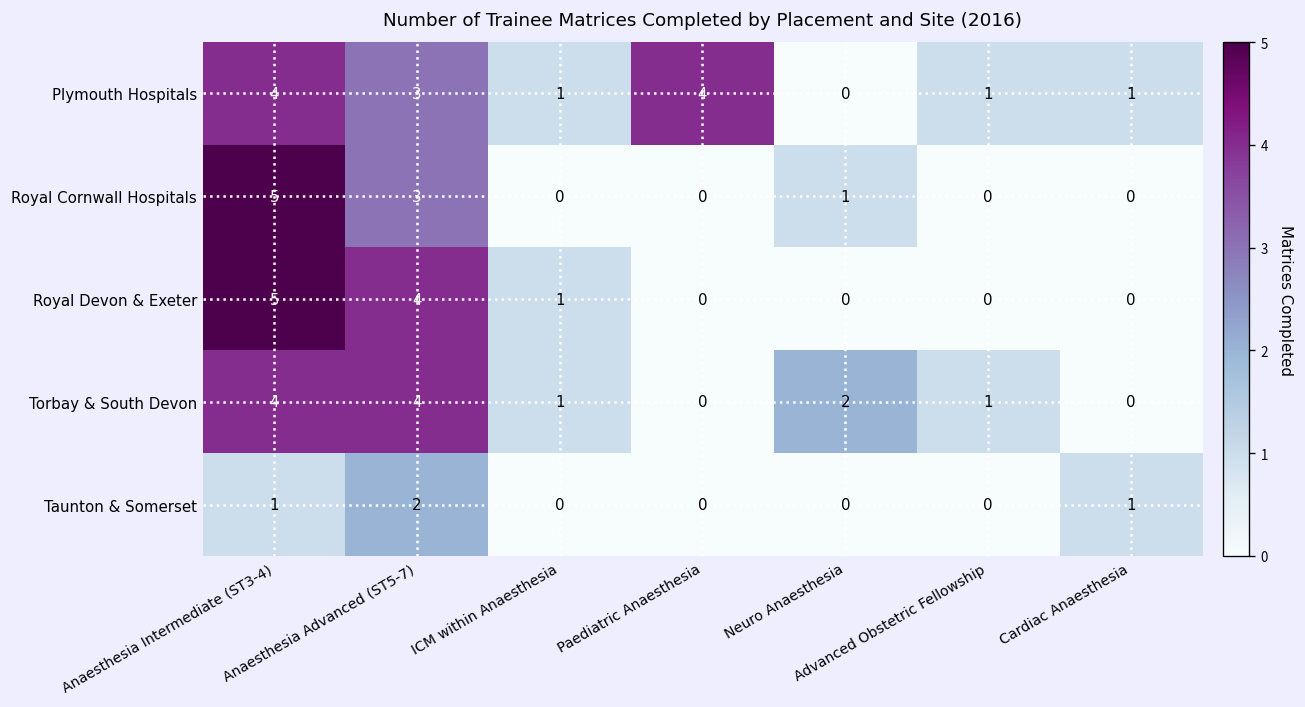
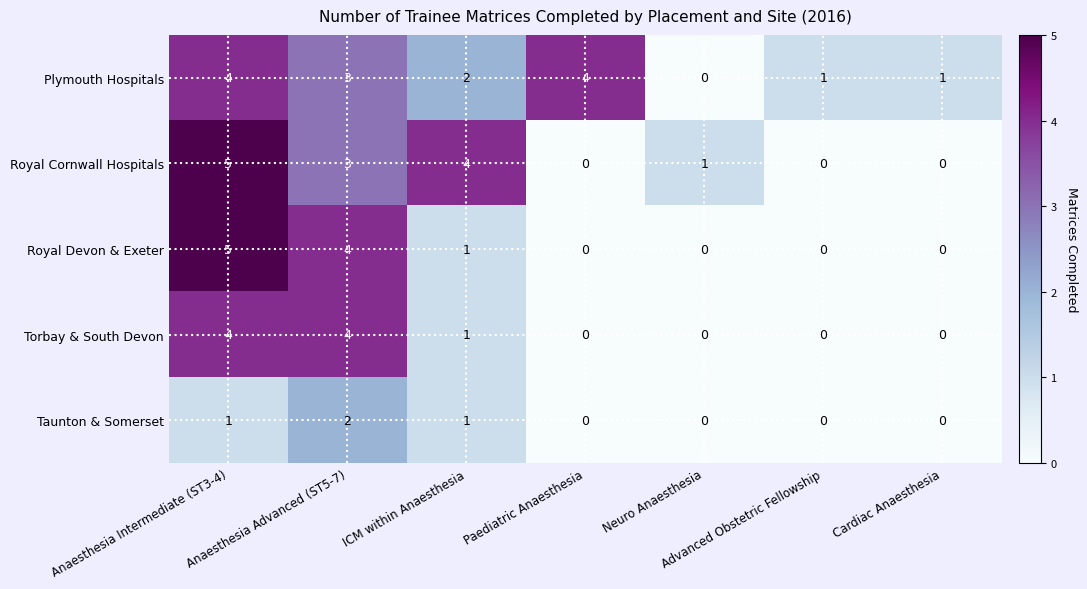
Plymouth Hospitals, ICM within Anaesthesia: 1 -> 2
Royal Cornwall Hospitals, ICM within Anaesthesia: 0 -> 4
Torbay & South Devon, Neuro Anaesthesia: 2 -> 0
Torbay & South Devon, Advanced Obstetric Fellowship: 1 -> 0
Taunton & Somerset, ICM within Anaesthesia: 0 -> 1
Taunton & Somerset, Cardiac Anaesthesia: 1 -> 0
